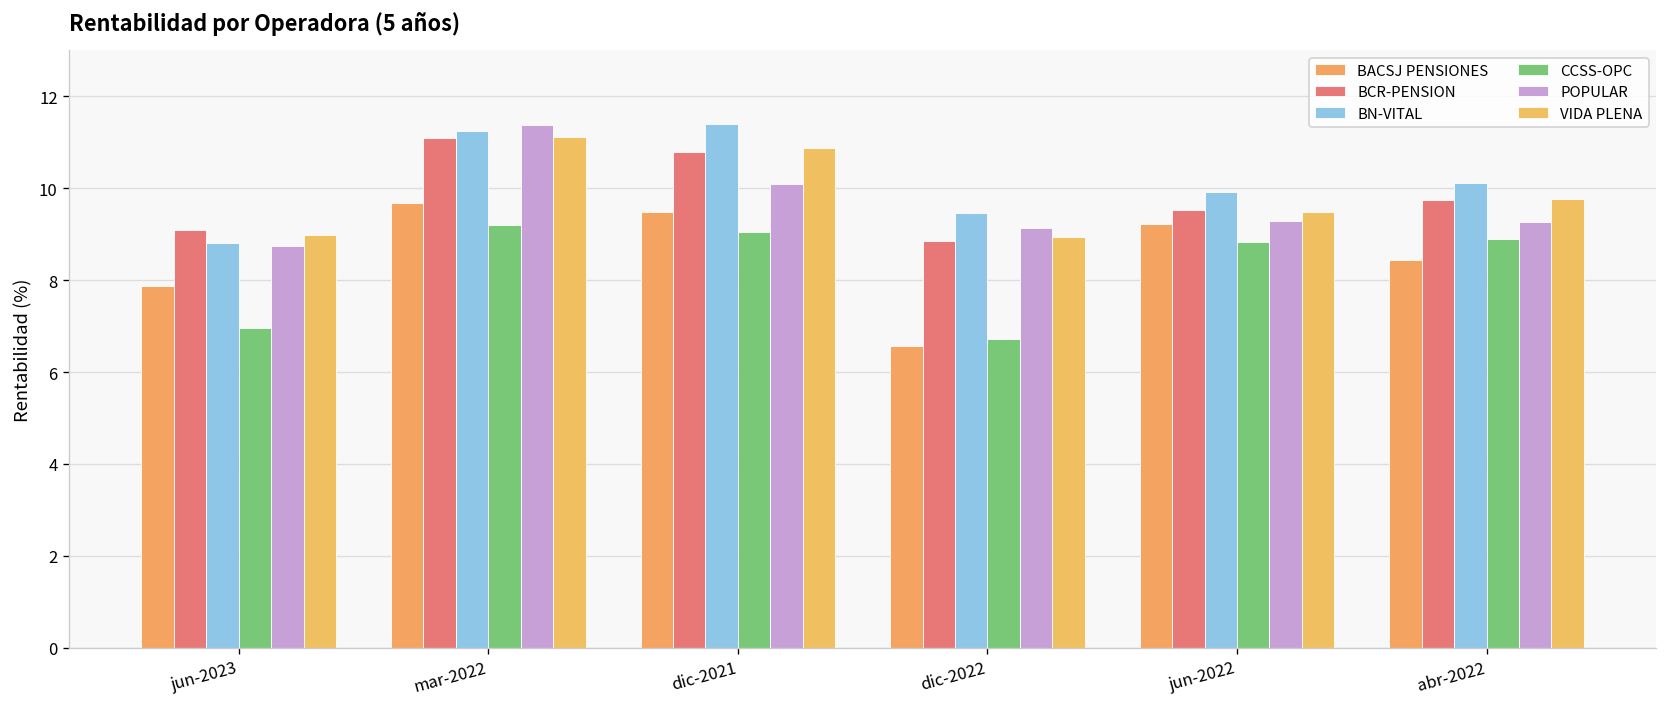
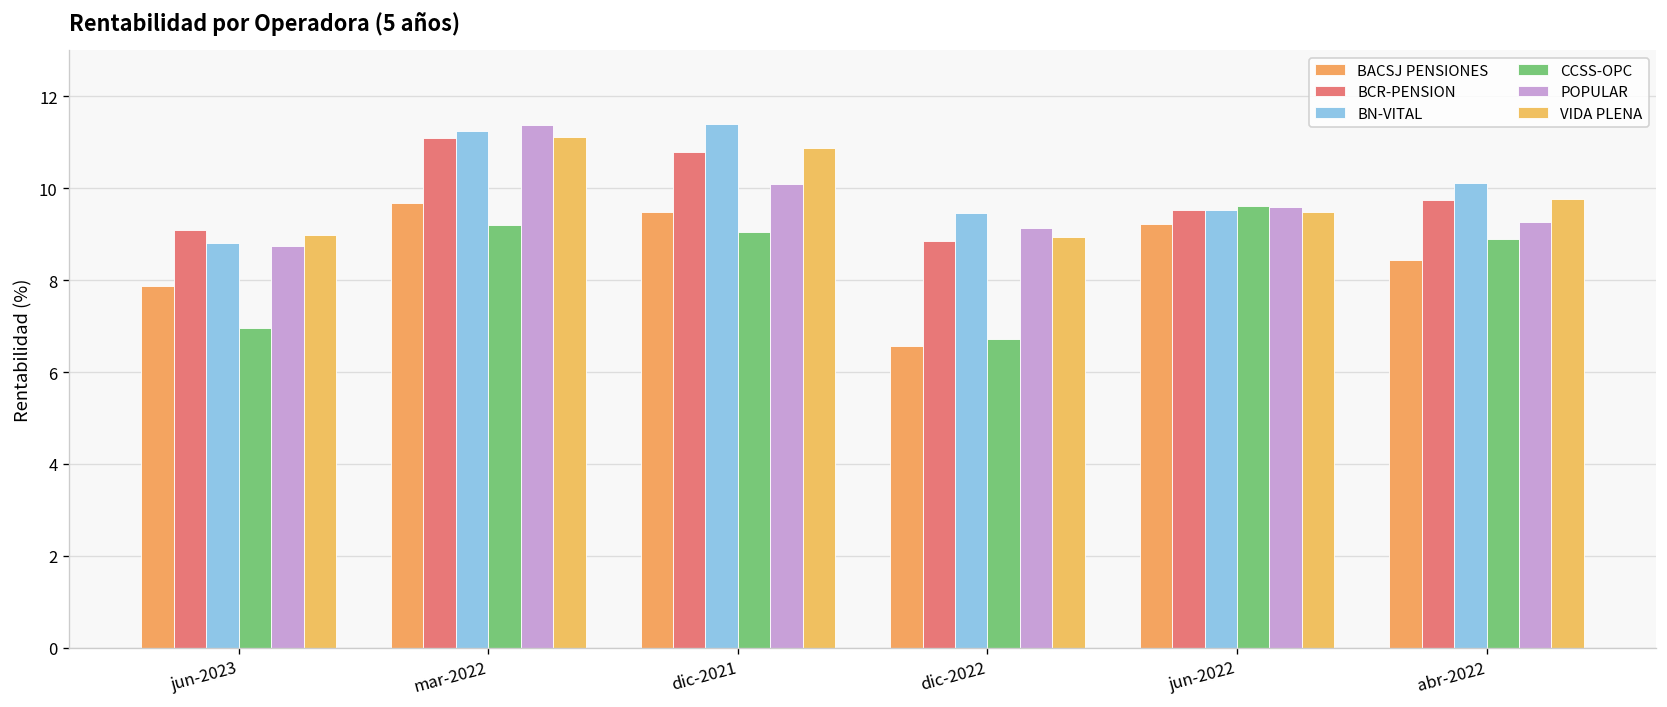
BN-VITAL, jun-2022: 9.9 -> 9.5
CCSS-OPC, jun-2022: 8.8 -> 9.6
POPULAR, jun-2022: 9.3 -> 9.6
